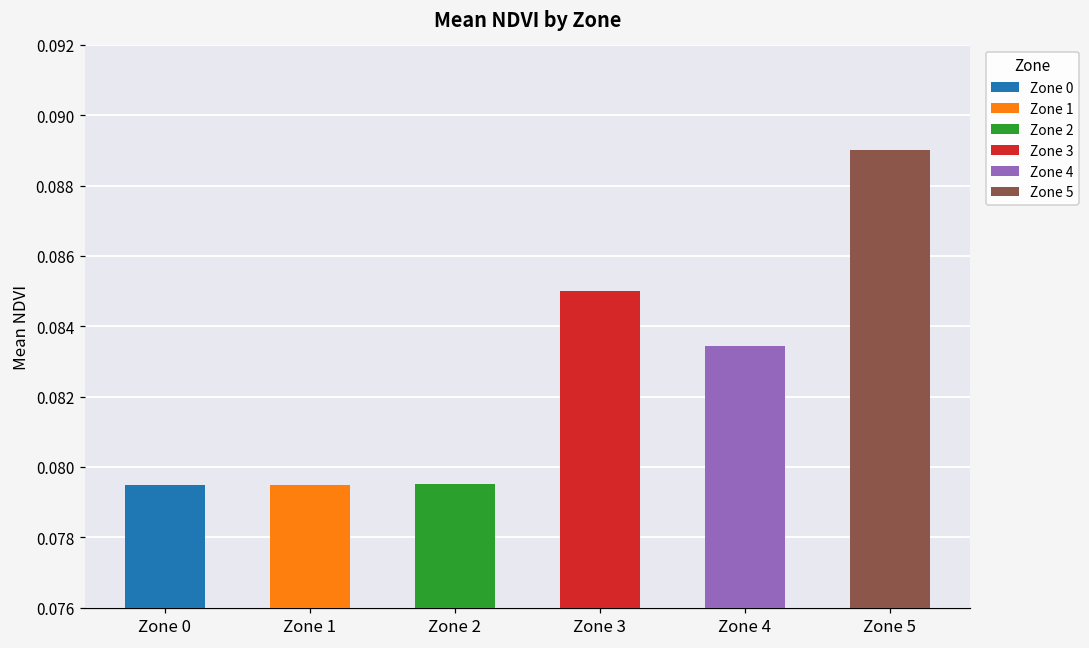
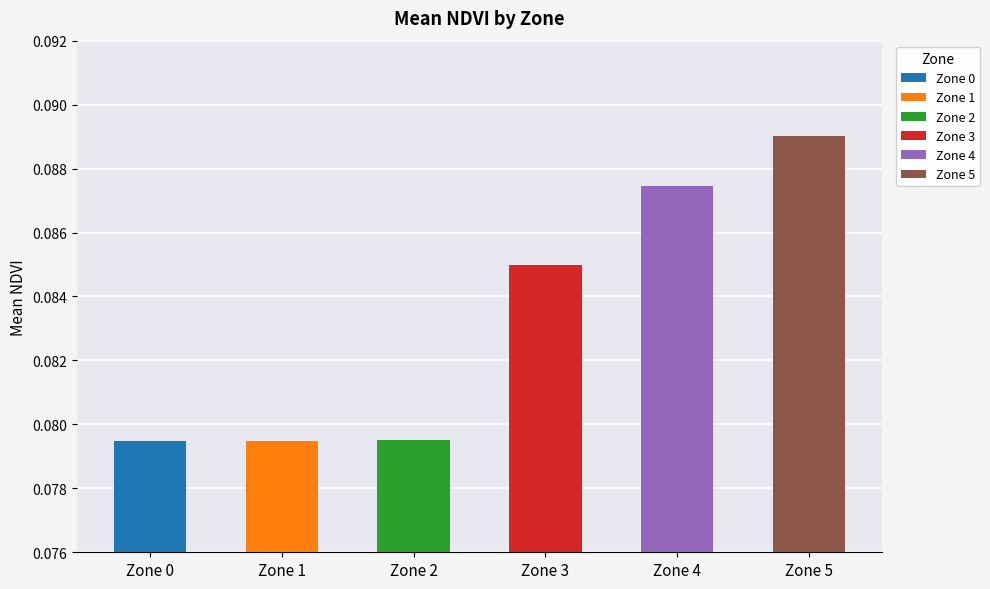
Zone 4: 0.0834 -> 0.0875
